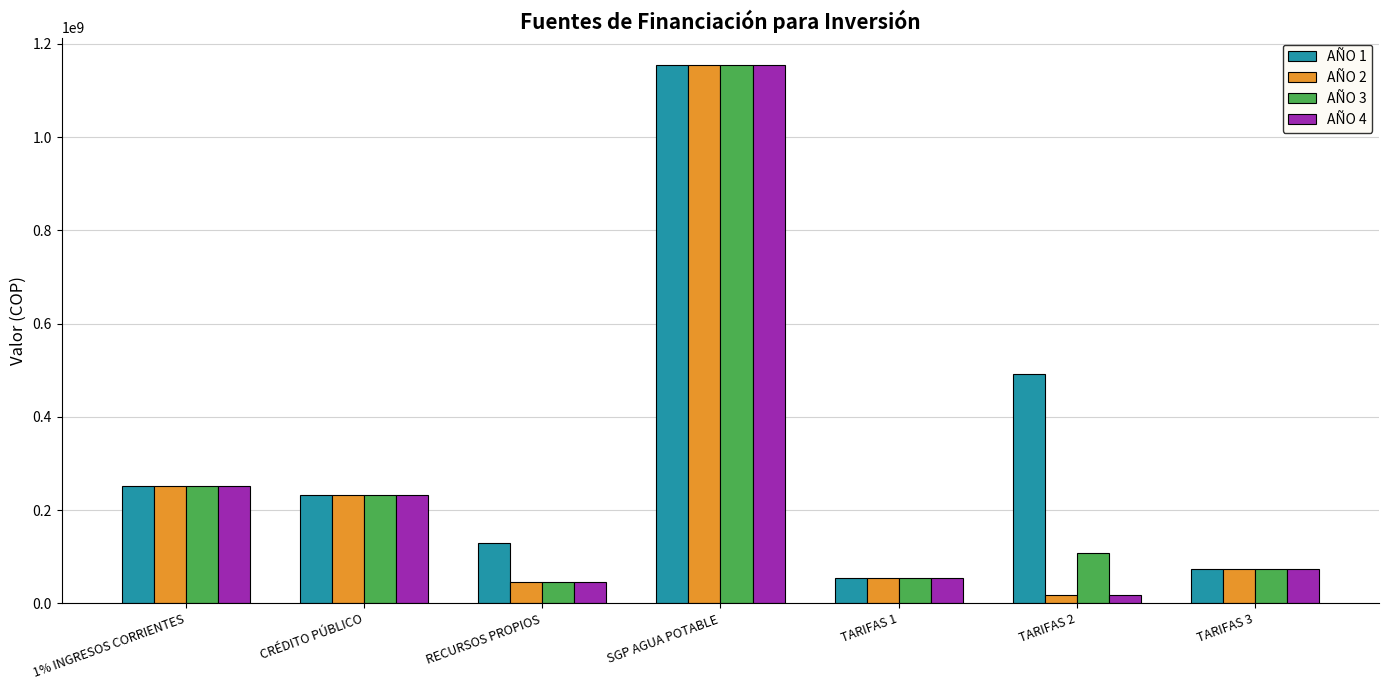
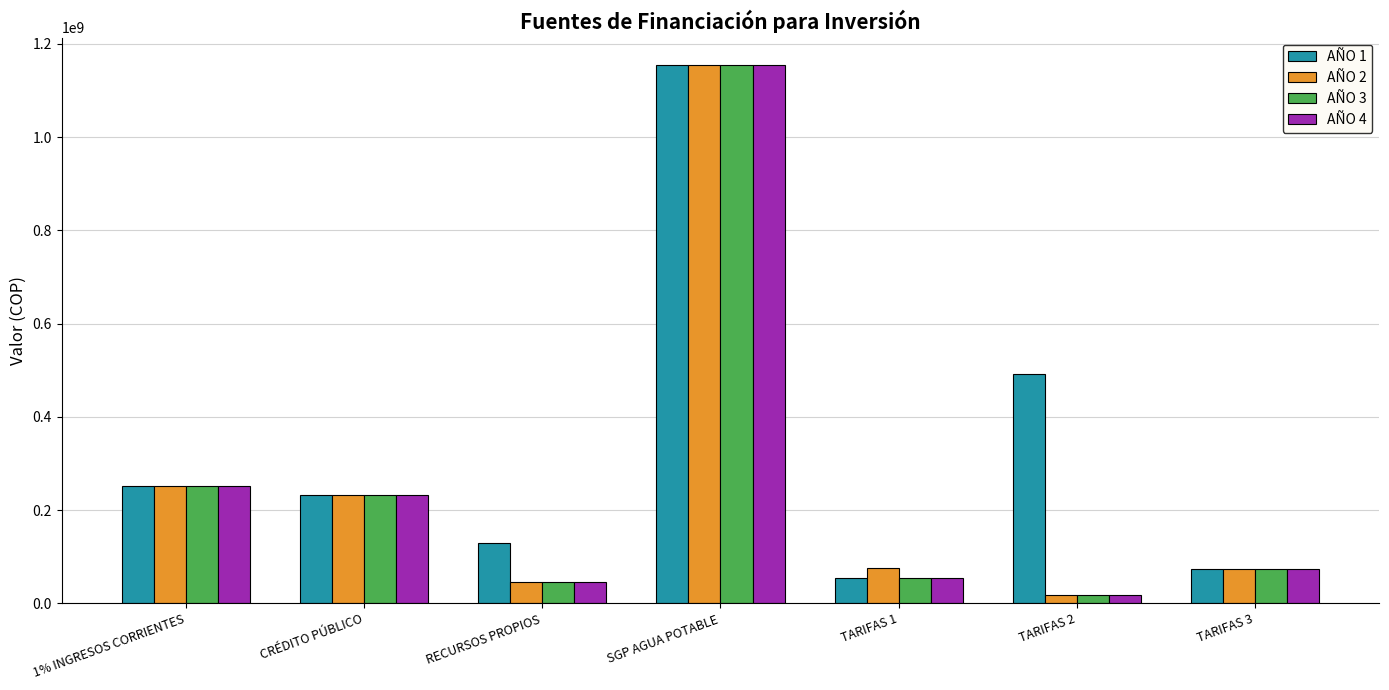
AÑO 2, TARIFAS 1: 50000000 -> 80000000
AÑO 3, TARIFAS 2: 110000000 -> 20000000
